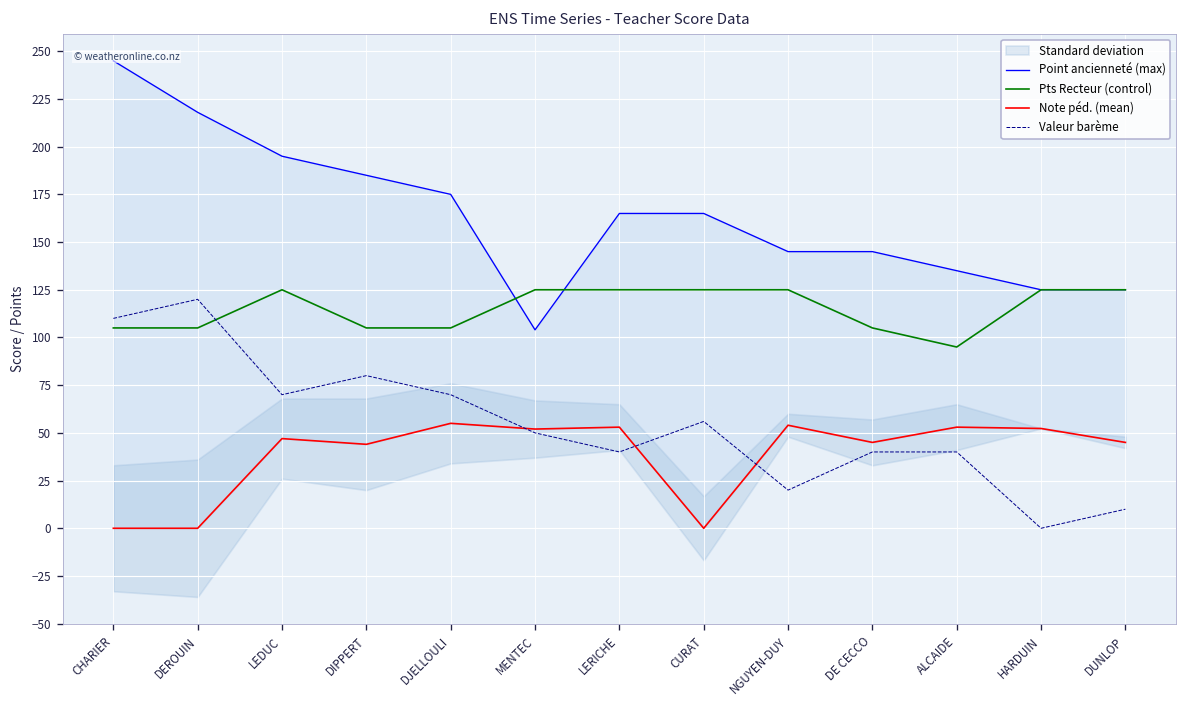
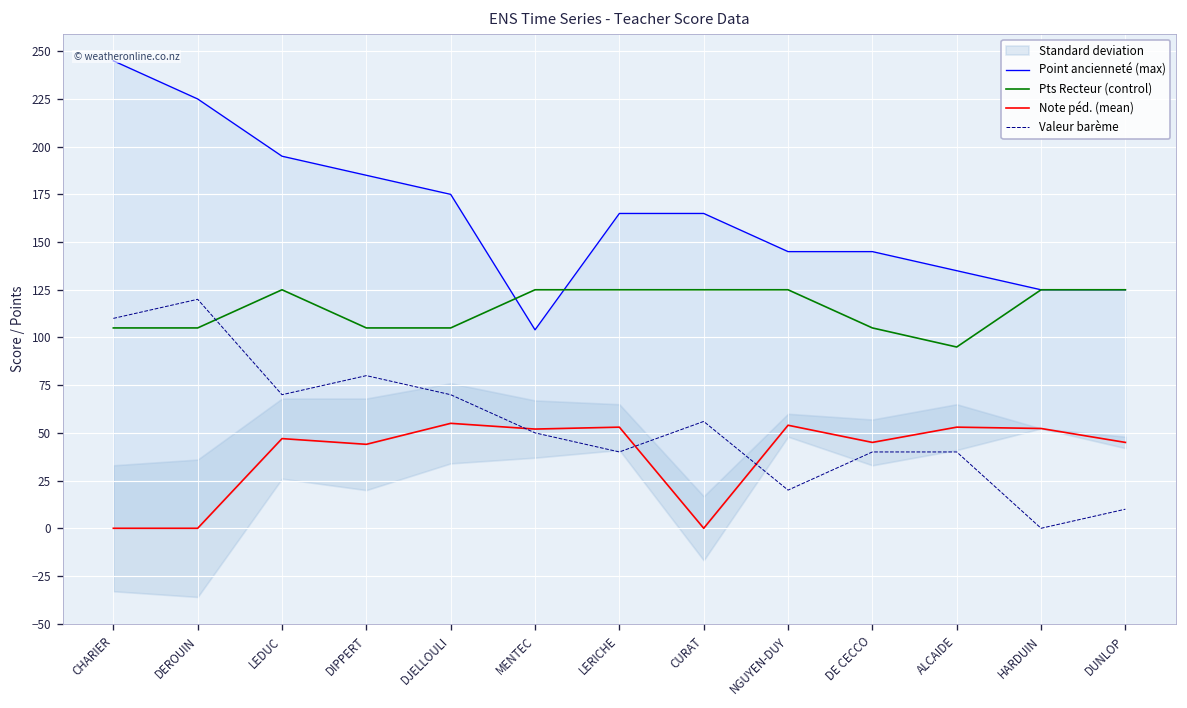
Point ancienneté (max), DEROUIN: 218 -> 225
